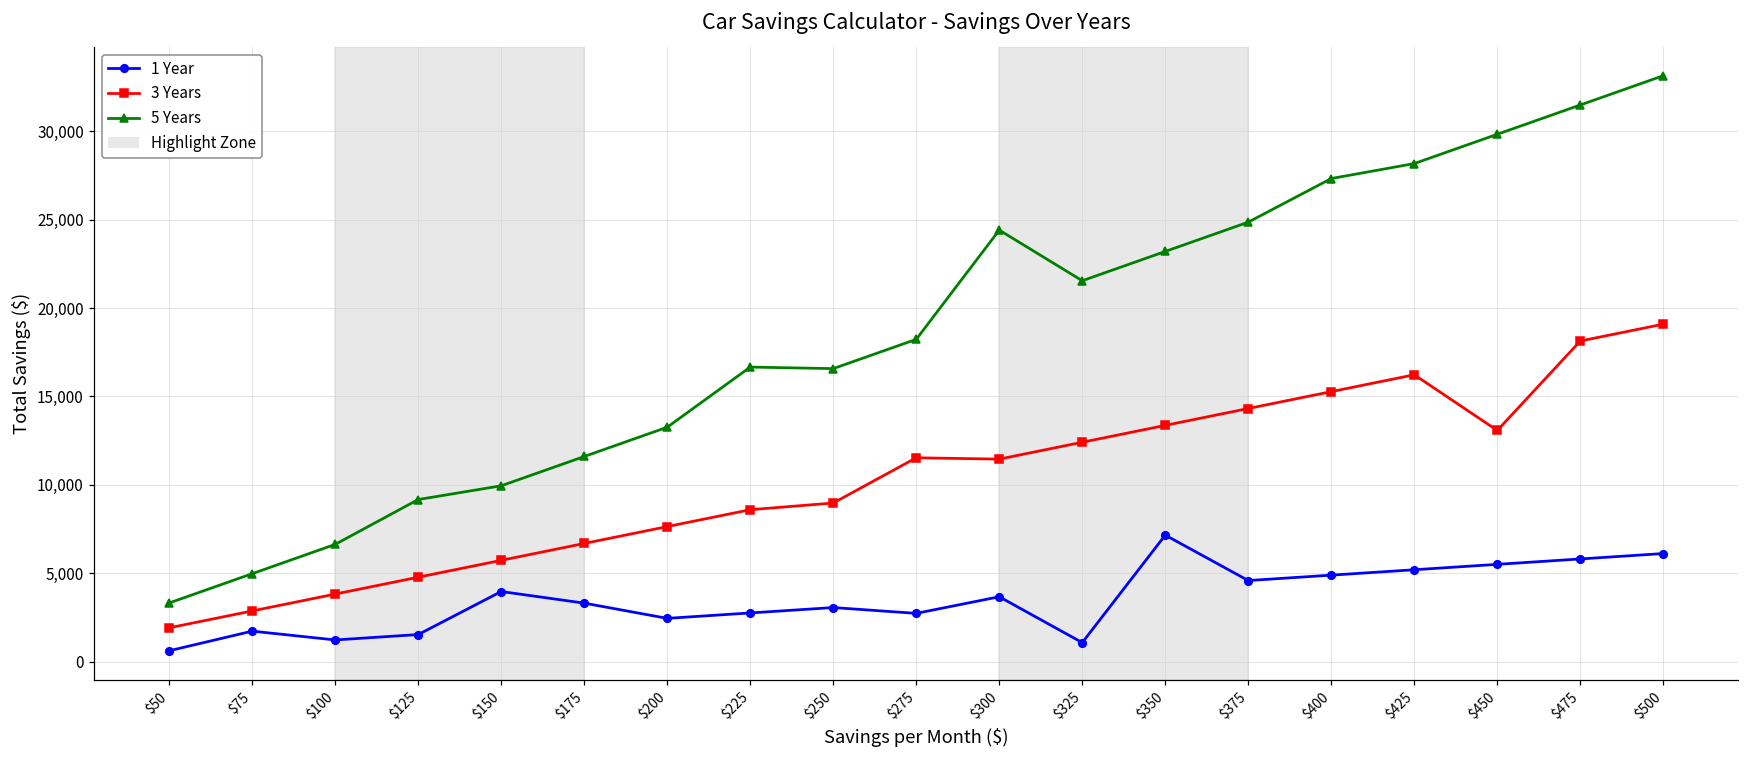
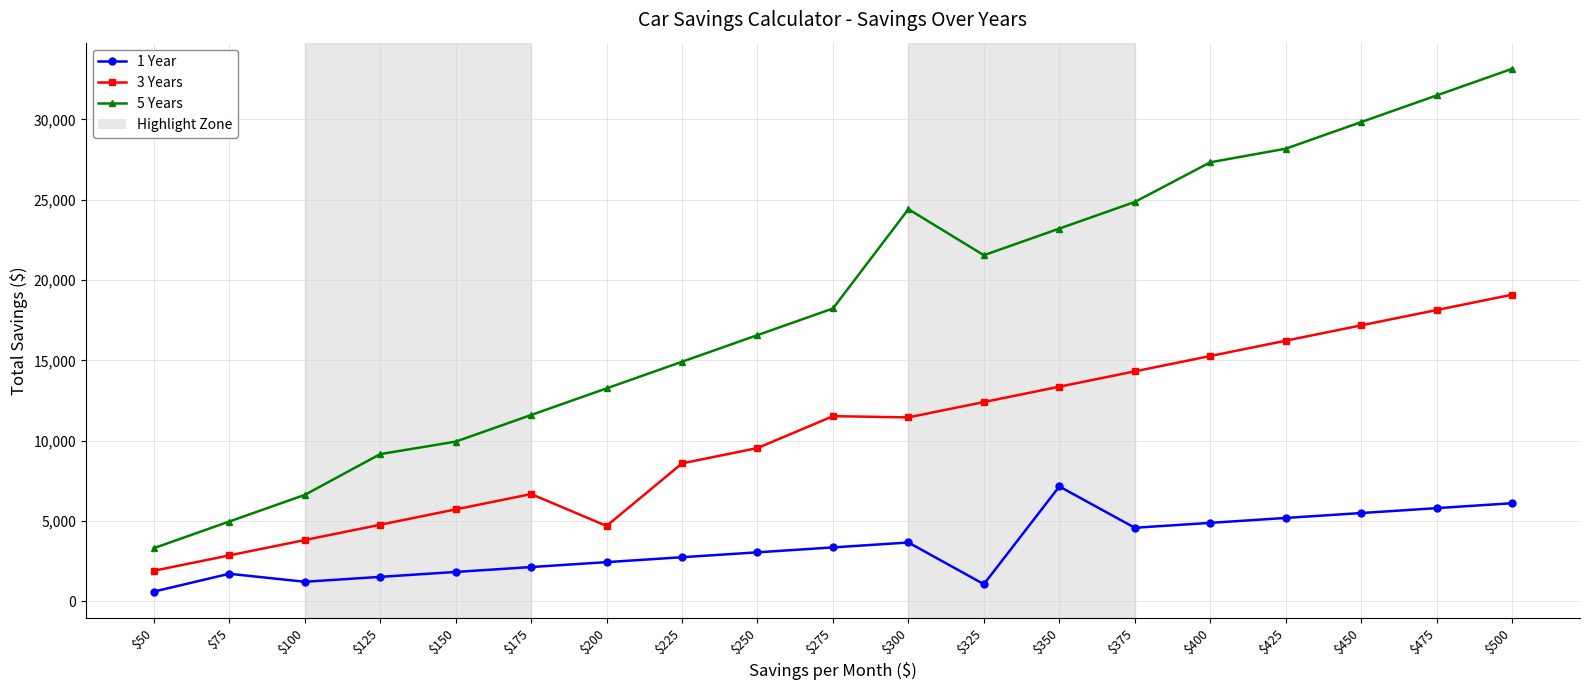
1 Year, $150: 4,000 -> 1,800
1 Year, $175: 3,300 -> 2,100
3 Years, $200: 7,600 -> 4,700
5 Years, $225: 16,700 -> 14,900
3 Years, $250: 9,000 -> 9,500
1 Year, $275: 2,700 -> 3,400
3 Years, $450: 13,100 -> 17,200
